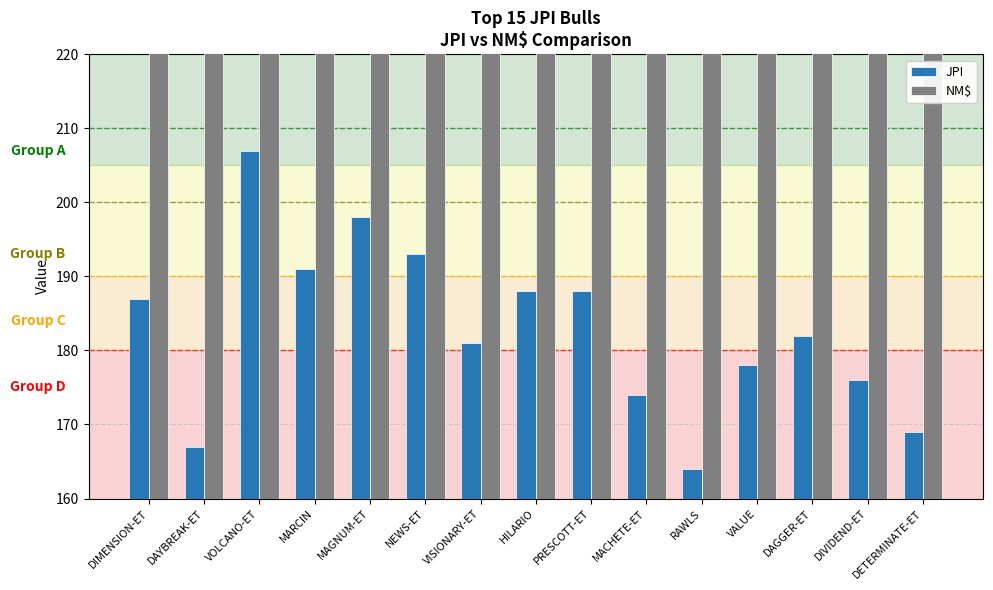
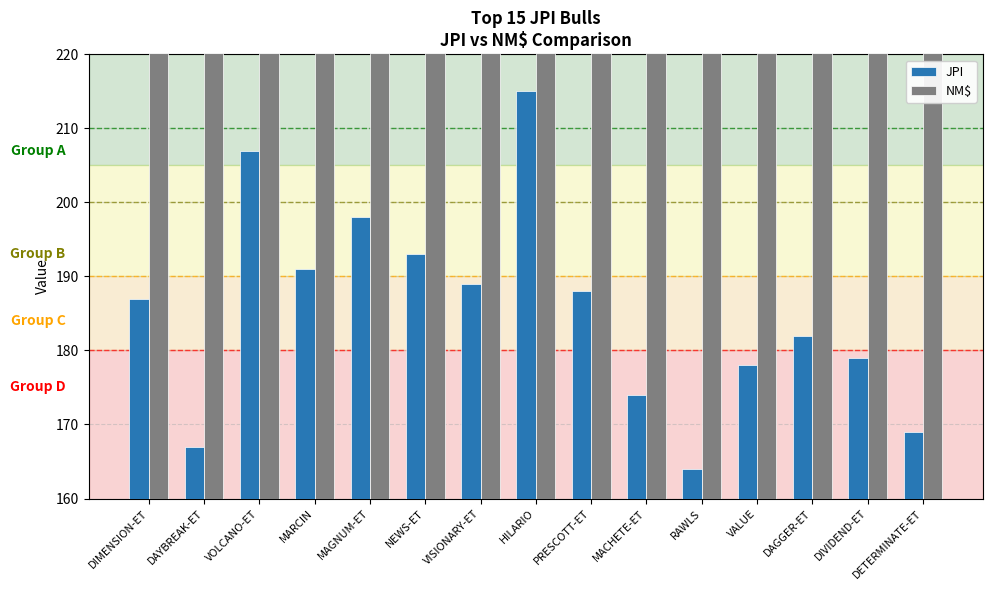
JPI, VISIONARY-ET: 181 -> 189
JPI, HILARIO: 188 -> 215
JPI, DIVIDEND-ET: 176 -> 179
